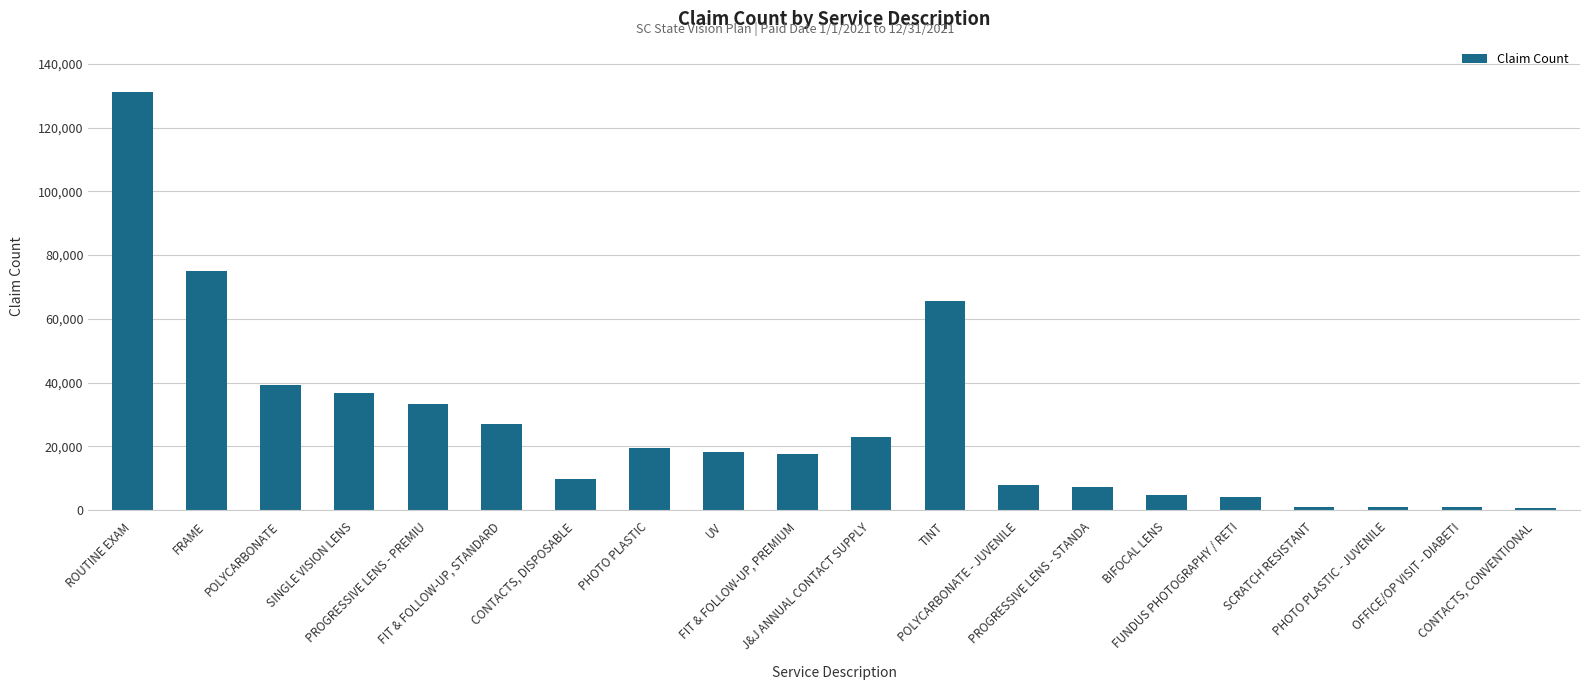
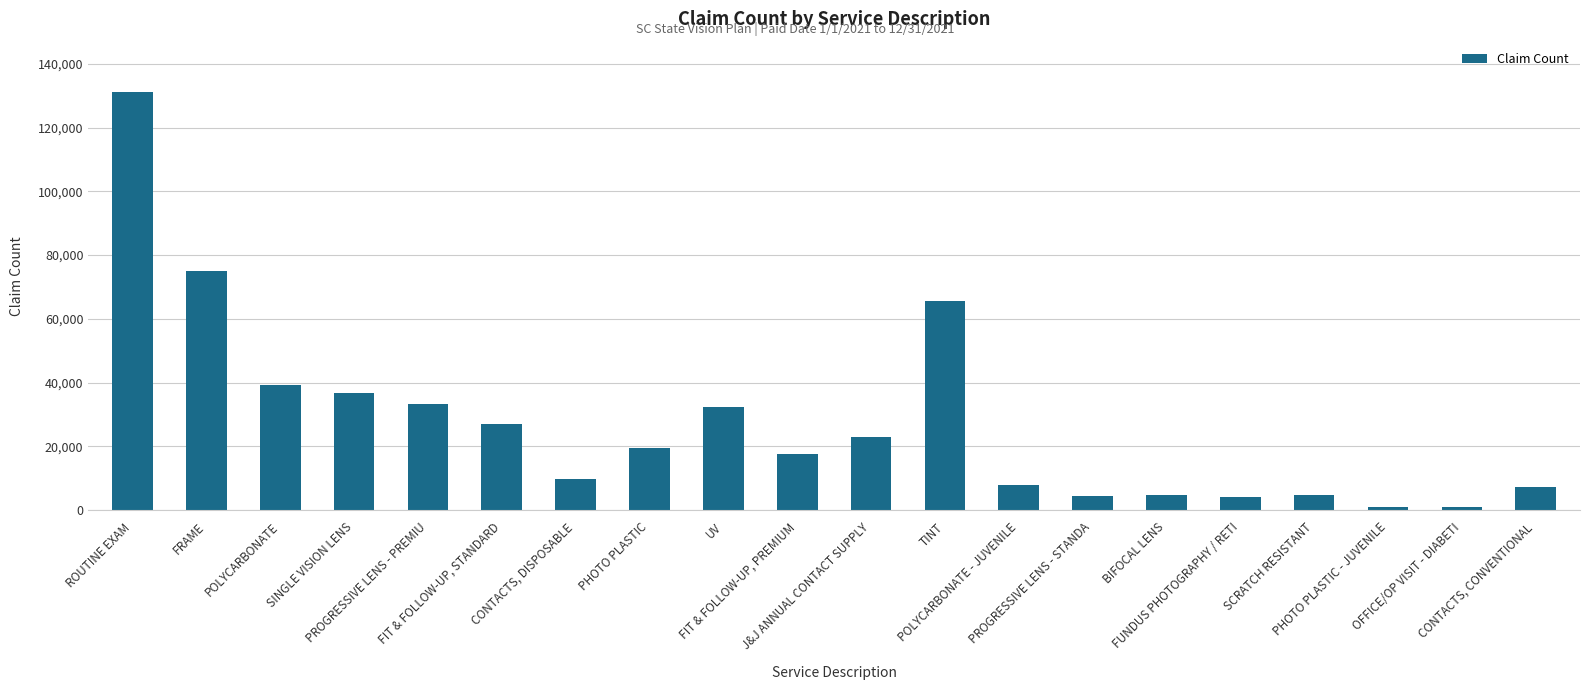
UV: 18,000 -> 32,000
PROGRESSIVE LENS - STANDA: 7,000 -> 4,000
SCRATCH RESISTANT: 1,000 -> 5,000
CONTACTS, CONVENTIONAL: 1,000 -> 7,000
